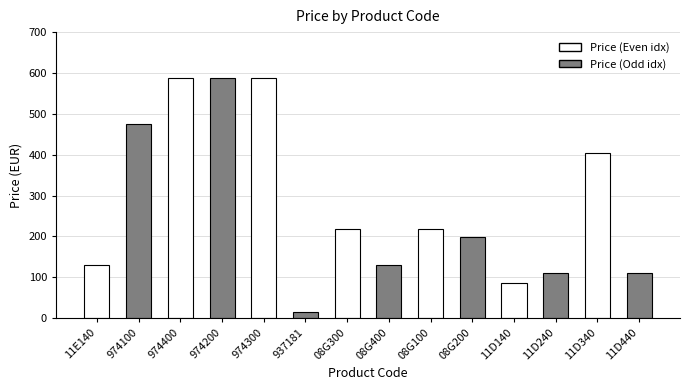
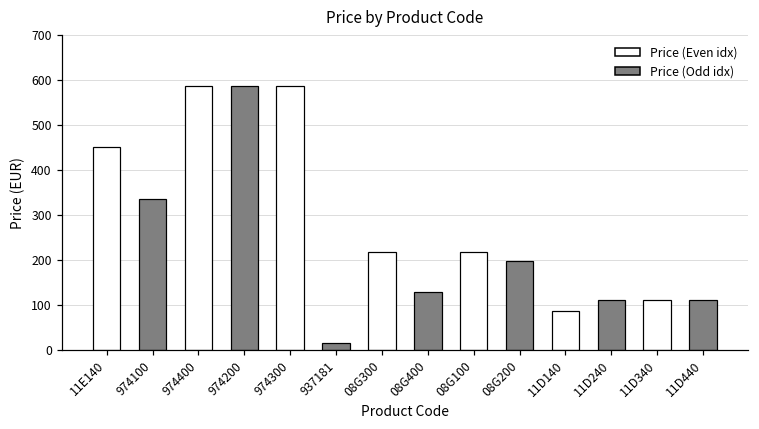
11E140: 130 -> 450
974100: 470 -> 340
11D340: 410 -> 110
